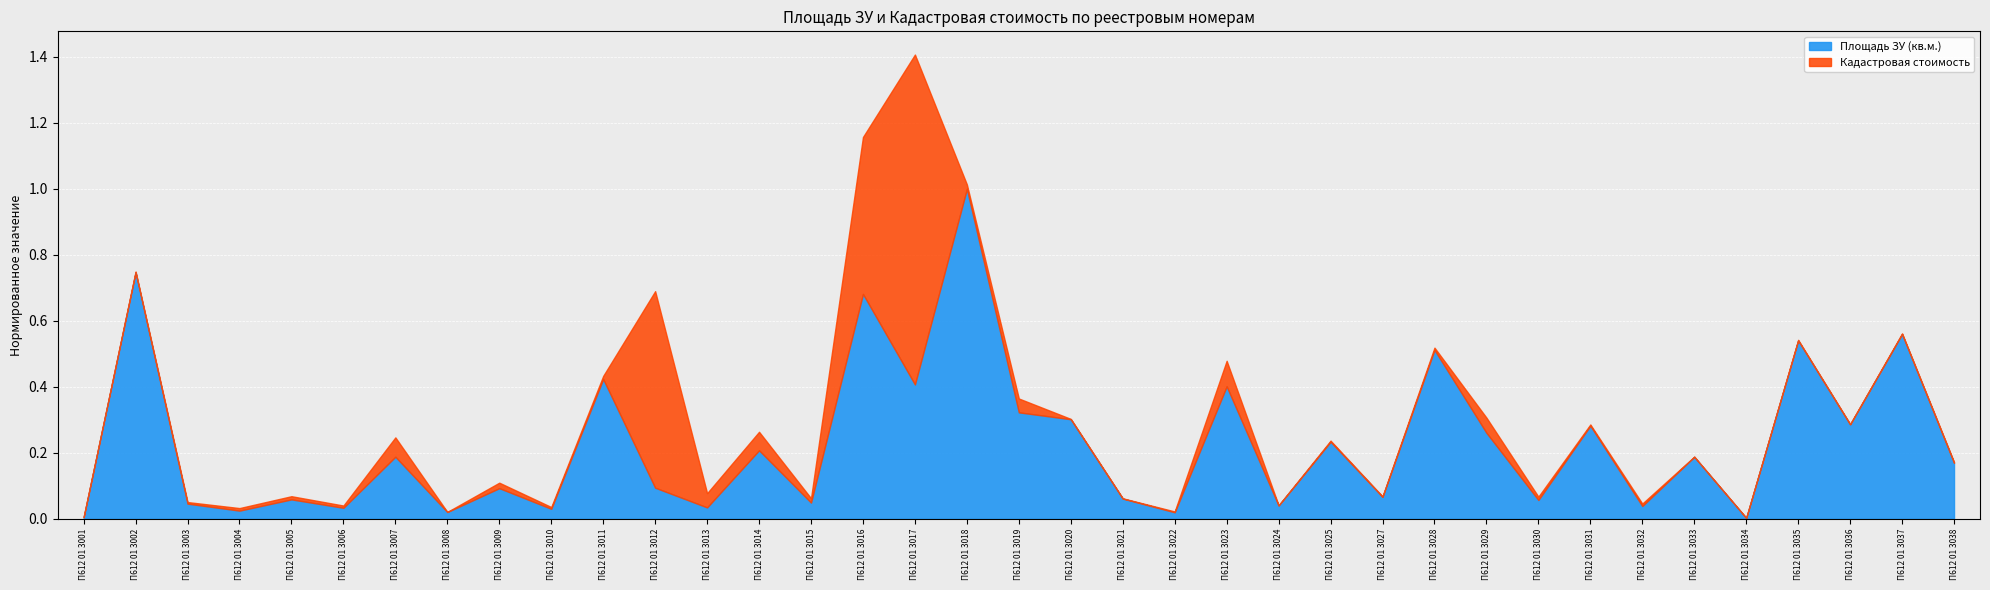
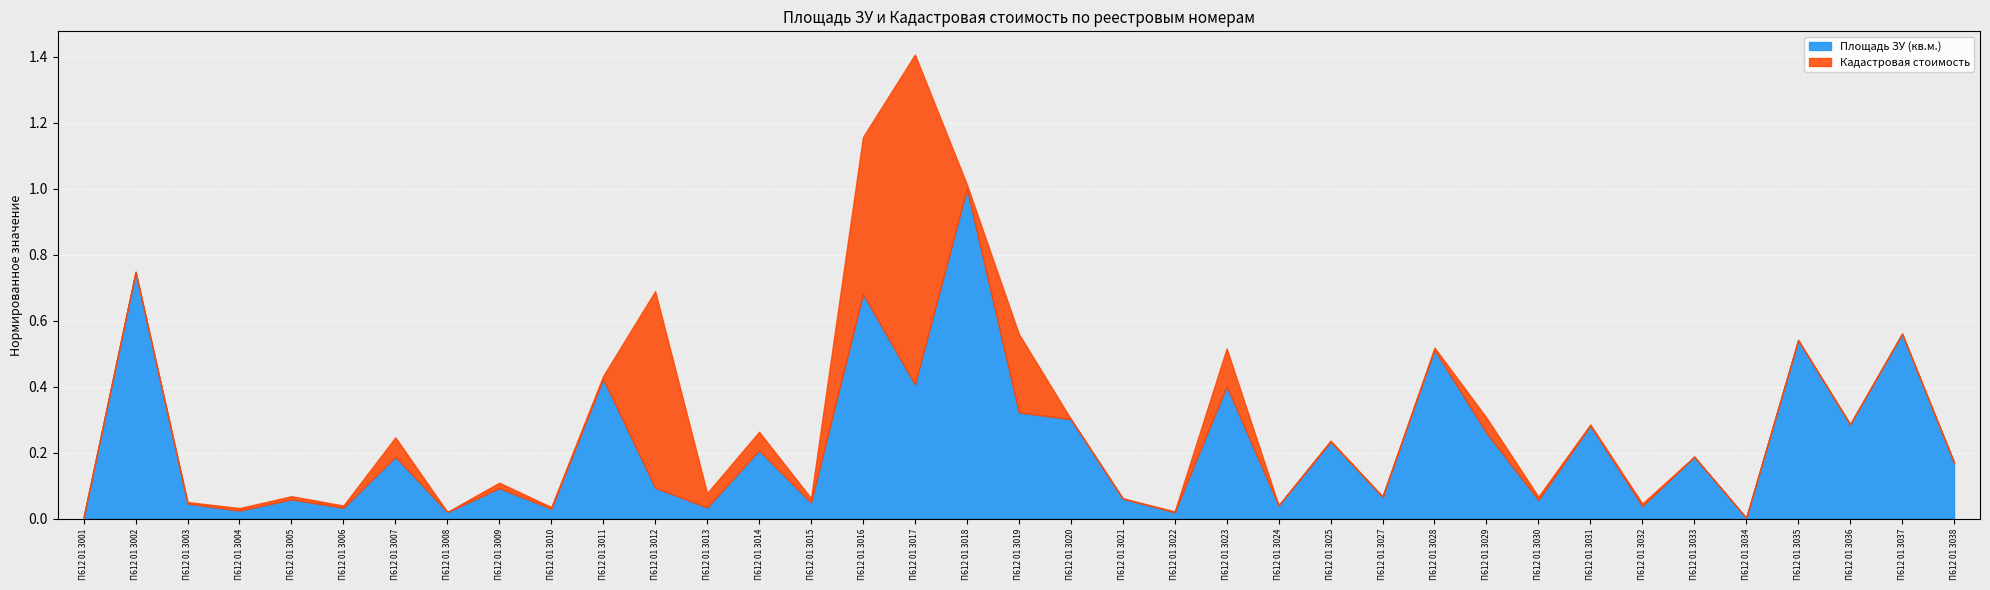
Кадастровая стоимость, П612 01 3019: 0.04 -> 0.24
Кадастровая стоимость, П612 01 3023: 0.08 -> 0.11
